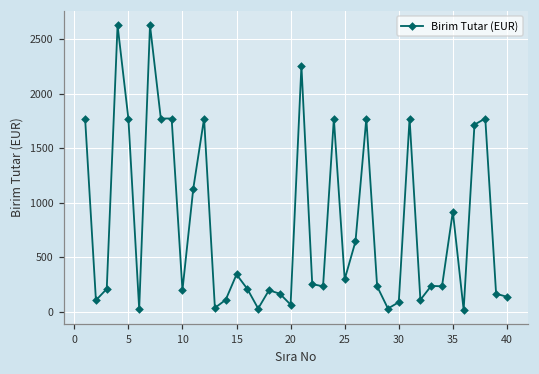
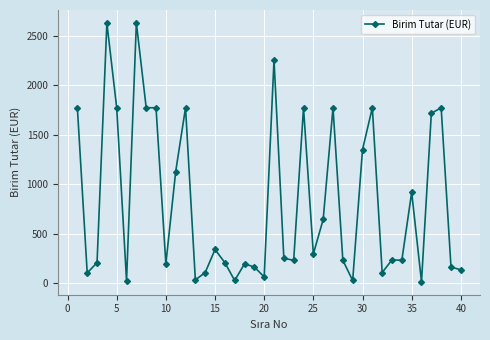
30: 100 -> 1300
